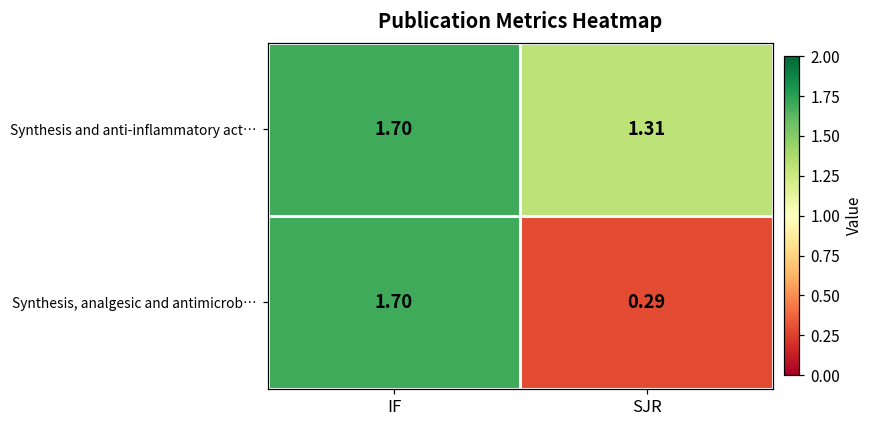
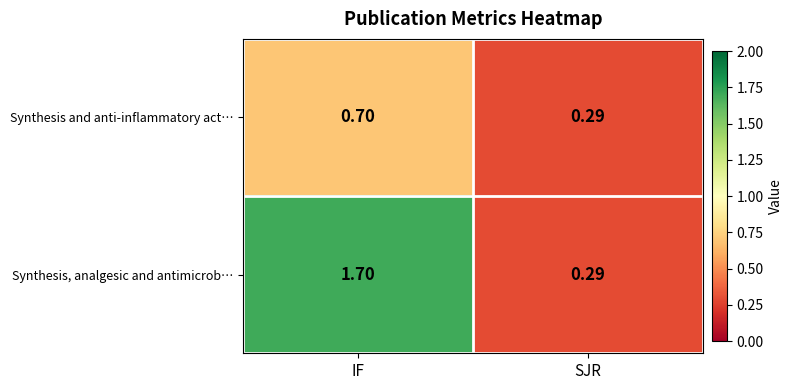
Synthesis and anti-inflammatory act…, IF: 1.70 -> 0.70
Synthesis and anti-inflammatory act…, SJR: 1.31 -> 0.29
